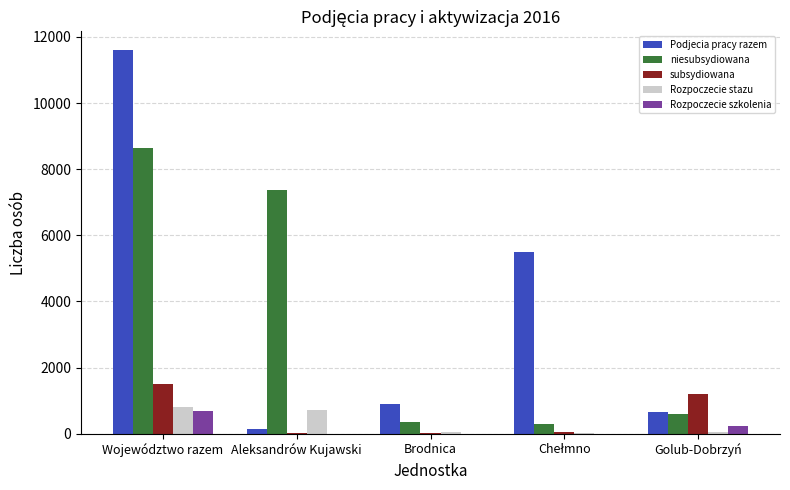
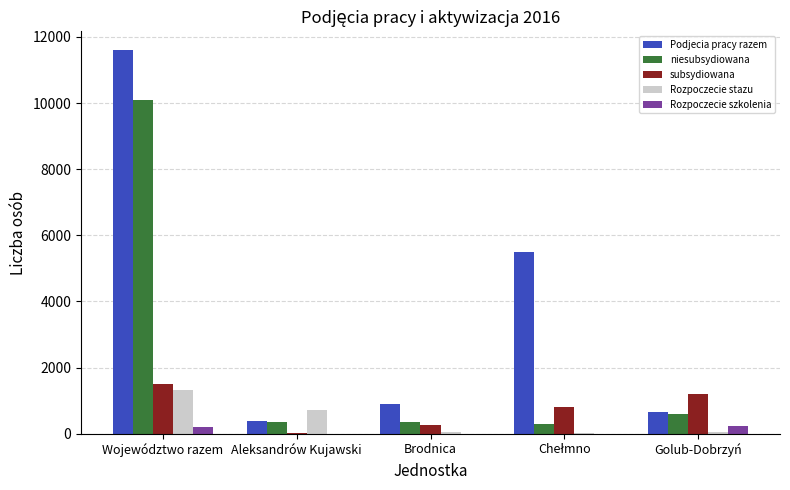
niesubsydiowana, Województwo razem: 8600 -> 10100
Rozpoczecie stazu, Województwo razem: 800 -> 1300
Rozpoczecie szkolenia, Województwo razem: 700 -> 200
Podjecia pracy razem, Aleksandrów Kujawski: 100 -> 400
niesubsydiowana, Aleksandrów Kujawski: 7400 -> 400
subsydiowana, Brodnica: 0 -> 300
subsydiowana, Chełmno: 100 -> 800
